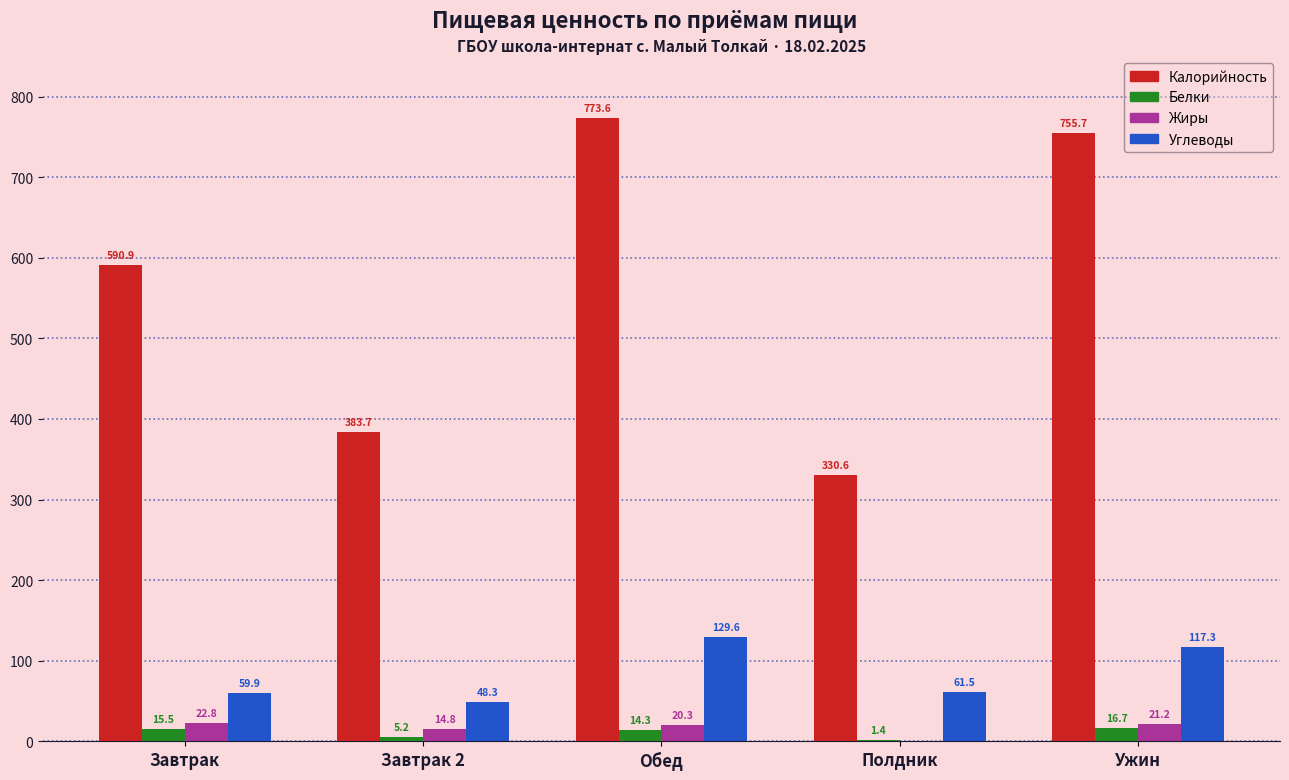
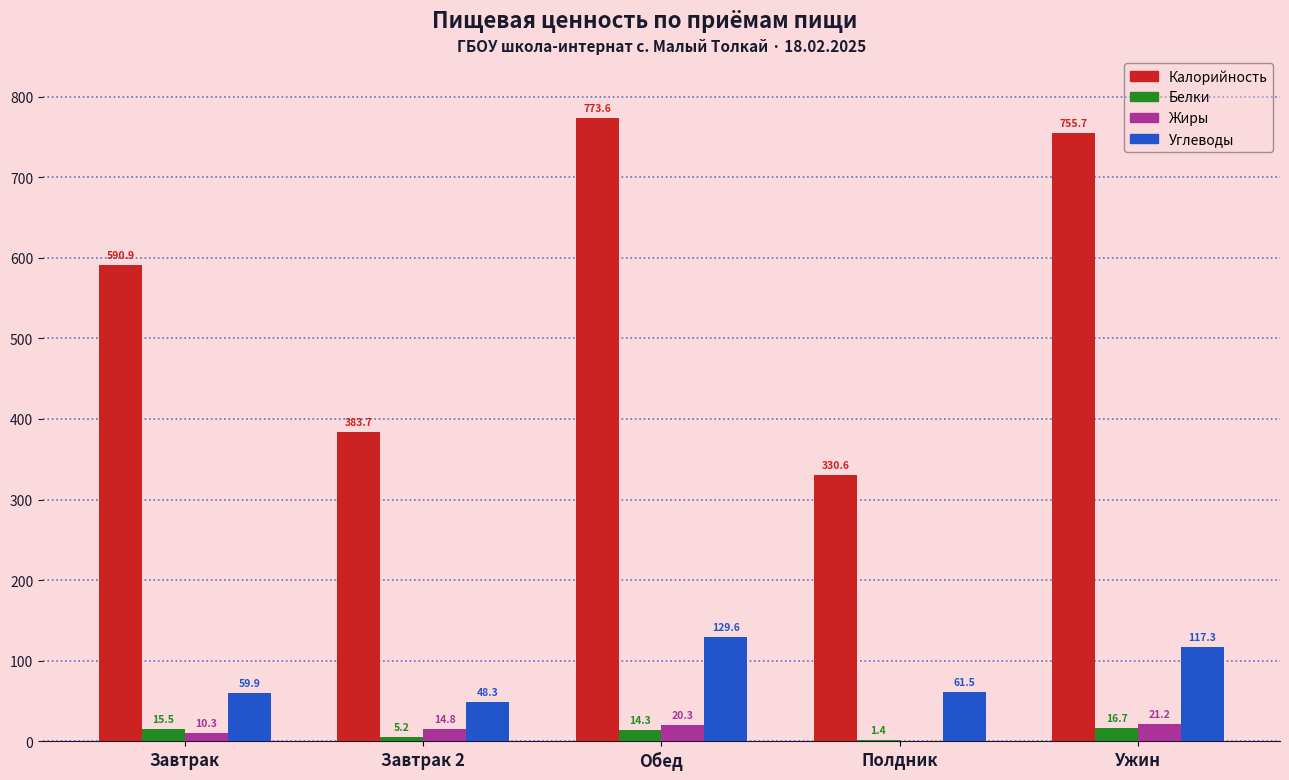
Жиры, Завтрак: 22.8 -> 10.3
